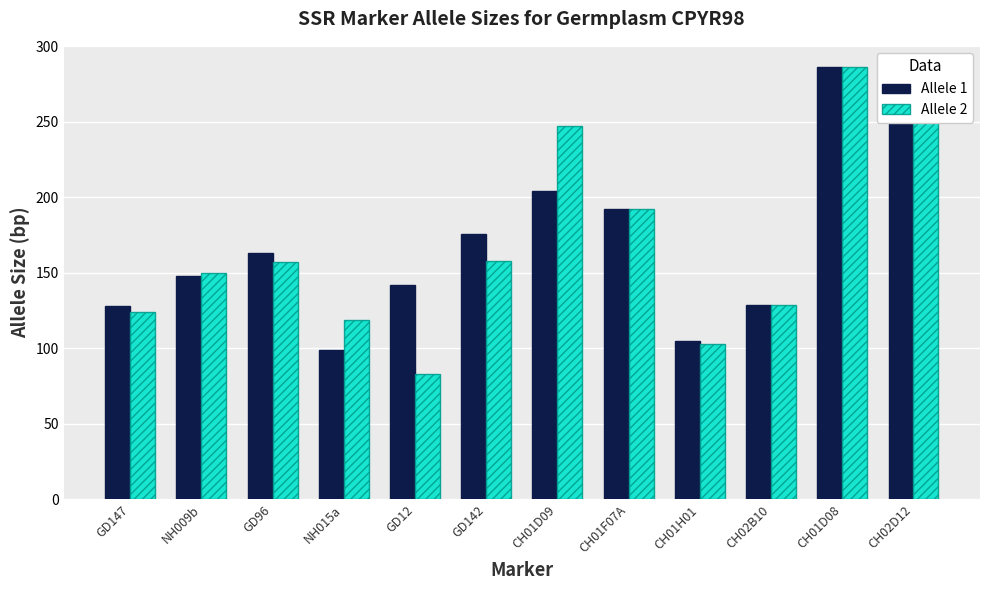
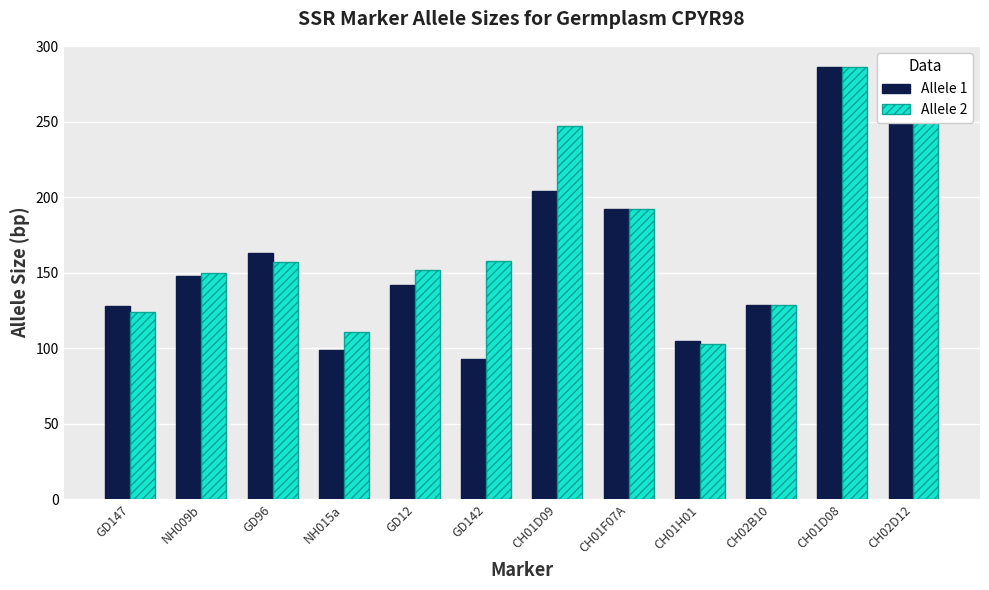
Allele 2, NH015a: 119 -> 111
Allele 2, GD12: 83 -> 152
Allele 1, GD142: 176 -> 93
